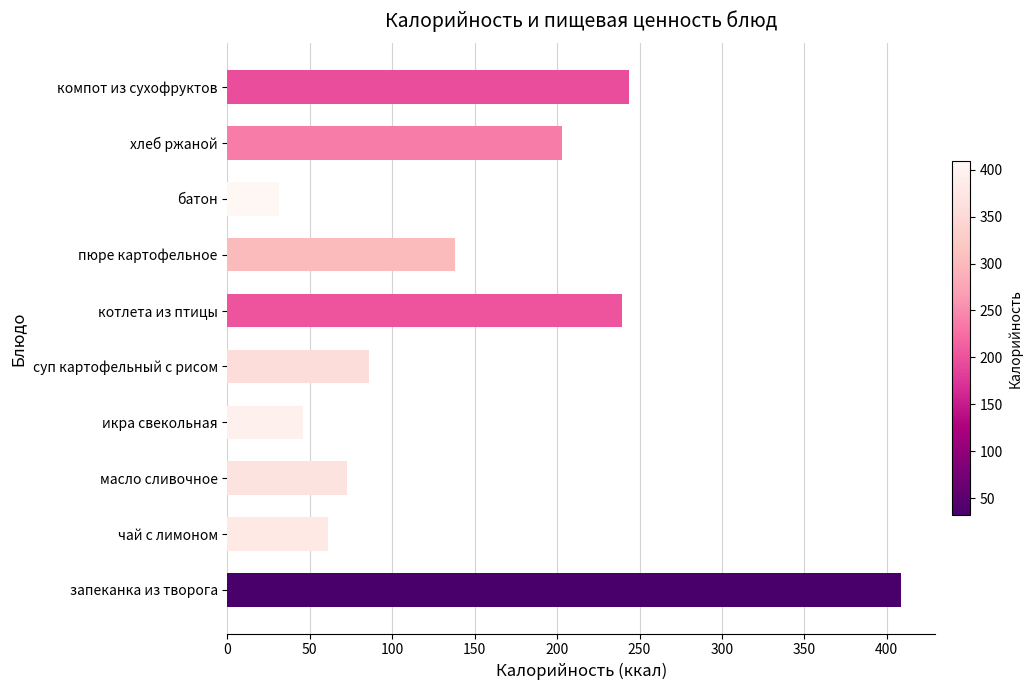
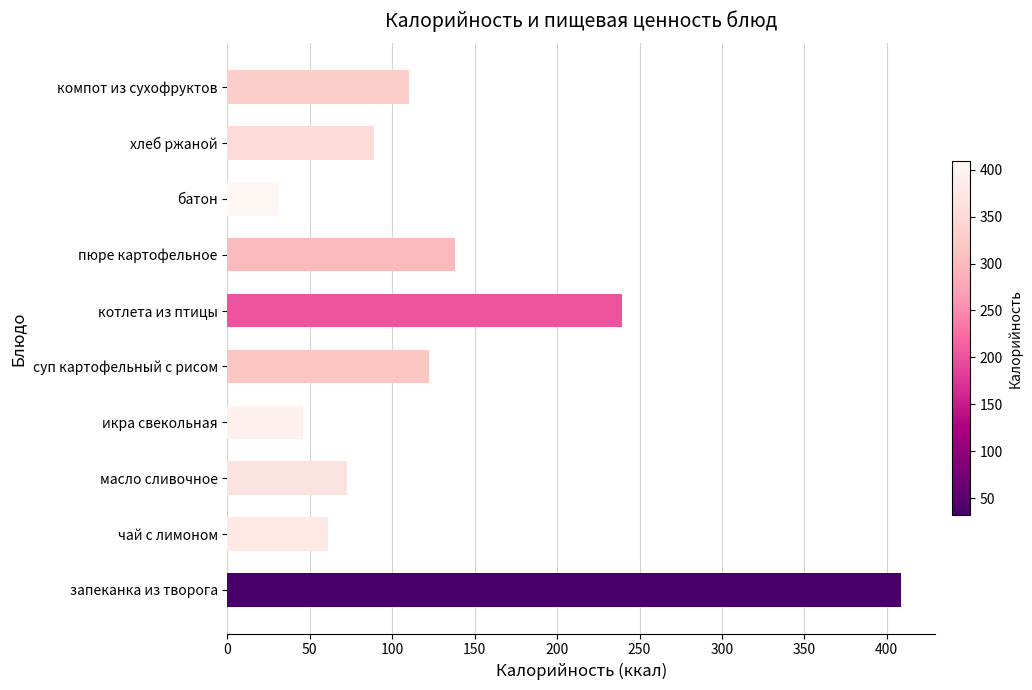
компот из сухофруктов: 244 -> 110
хлеб ржаной: 203 -> 89
суп картофельный с рисом: 86 -> 122
